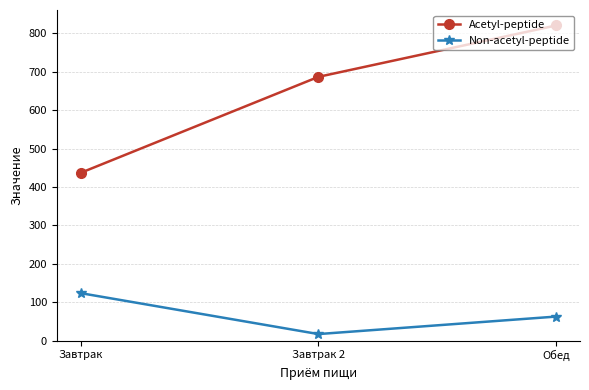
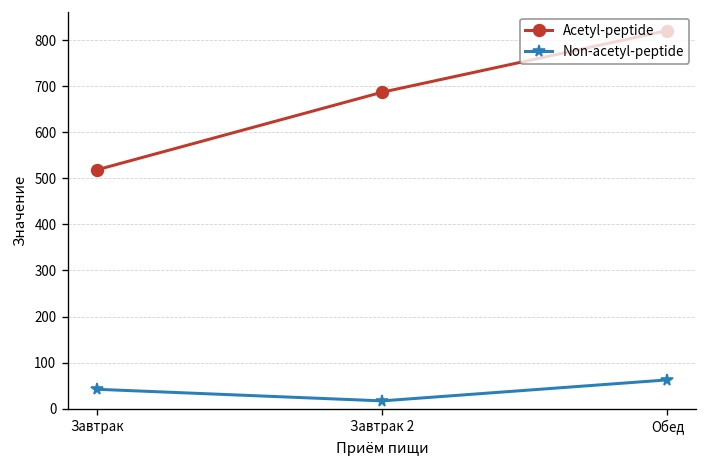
Acetyl-peptide, Завтрак: 440 -> 520
Non-acetyl-peptide, Завтрак: 120 -> 40
